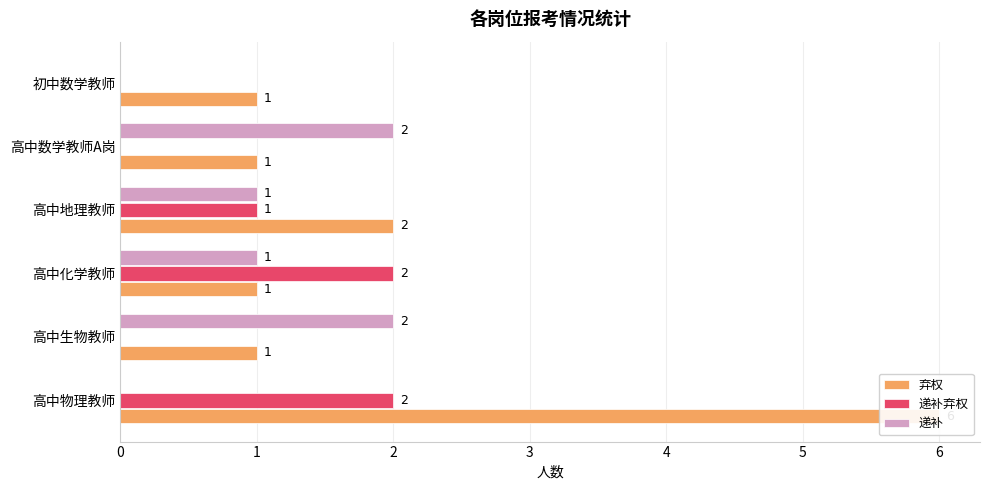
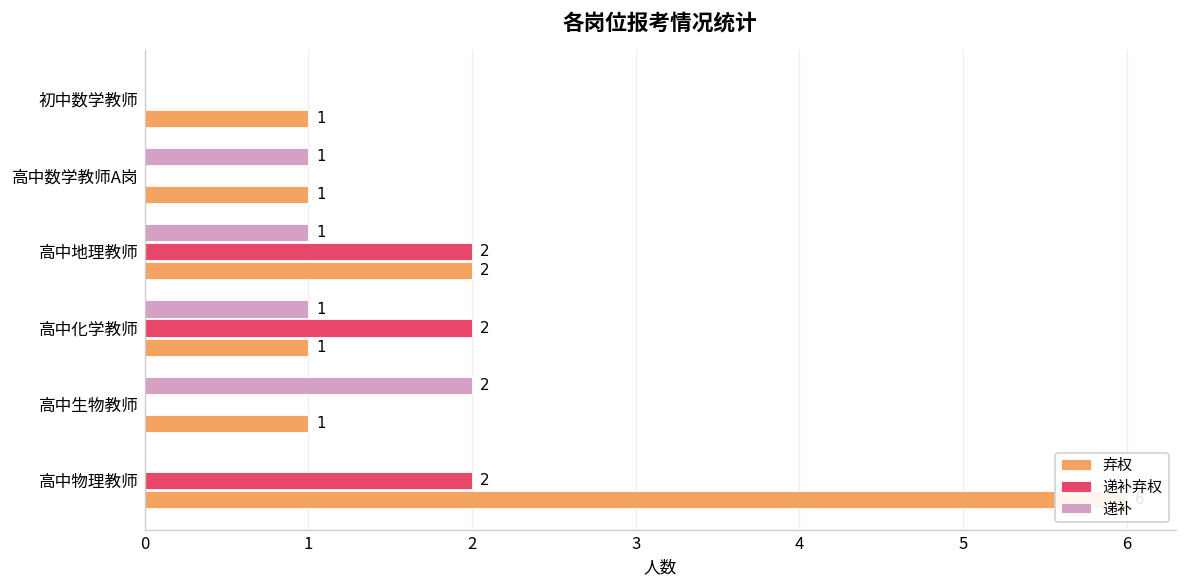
递补, 高中数学教师A岗: 2 -> 1
递补弃权, 高中地理教师: 1 -> 2
